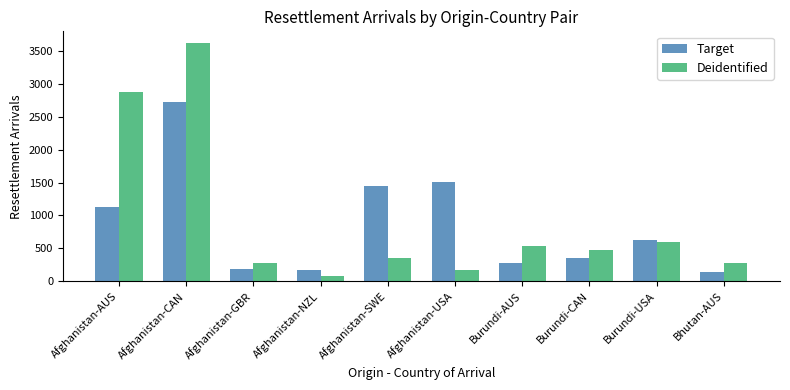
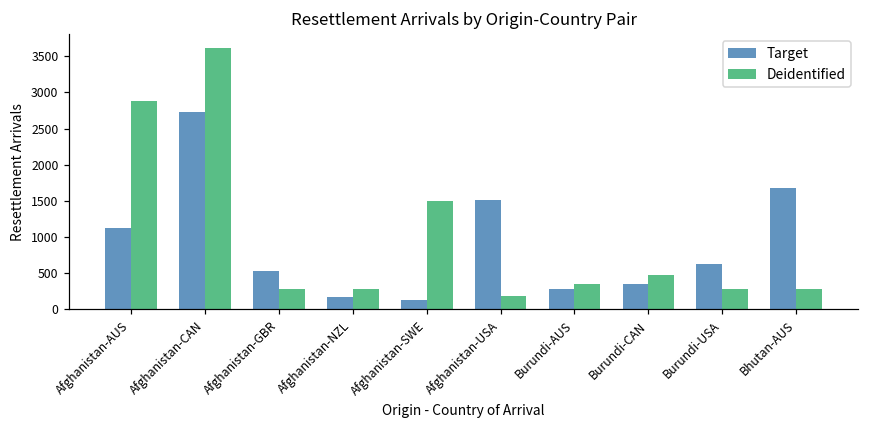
Target, Afghanistan-GBR: 200 -> 500
Deidentified, Afghanistan-NZL: 100 -> 300
Target, Afghanistan-SWE: 1400 -> 100
Deidentified, Afghanistan-SWE: 400 -> 1500
Deidentified, Burundi-AUS: 500 -> 400
Deidentified, Burundi-USA: 600 -> 300
Target, Bhutan-AUS: 100 -> 1700
